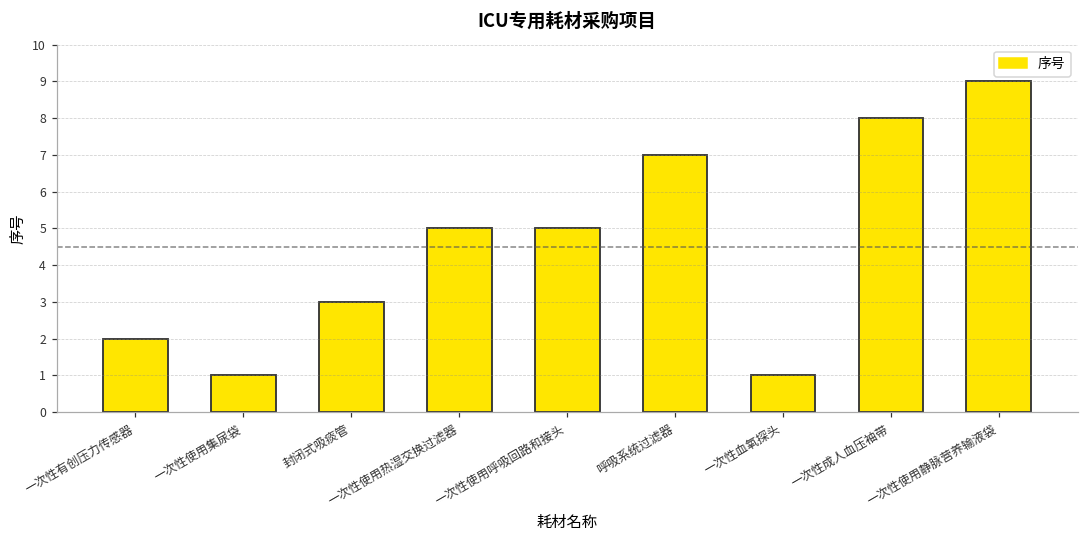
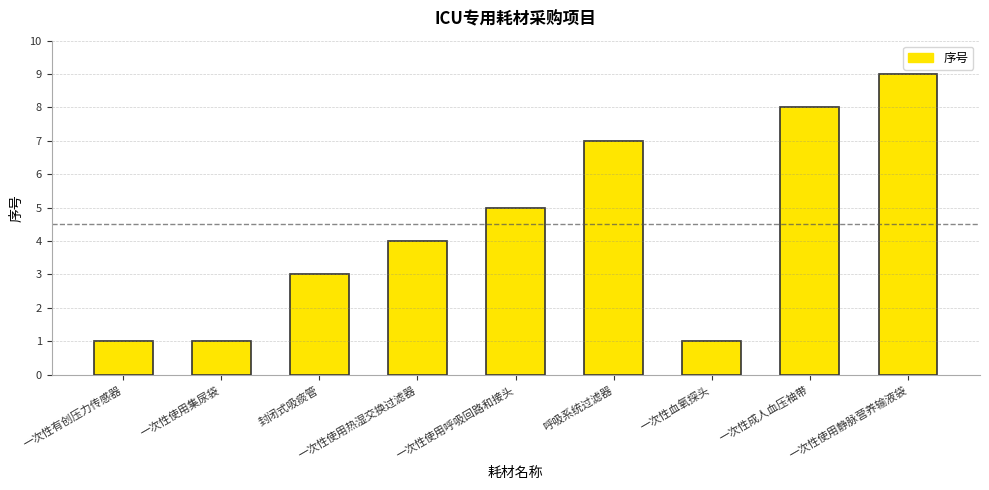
一次性有创压力传感器: 2 -> 1
一次性使用热湿交换过滤器: 5 -> 4
